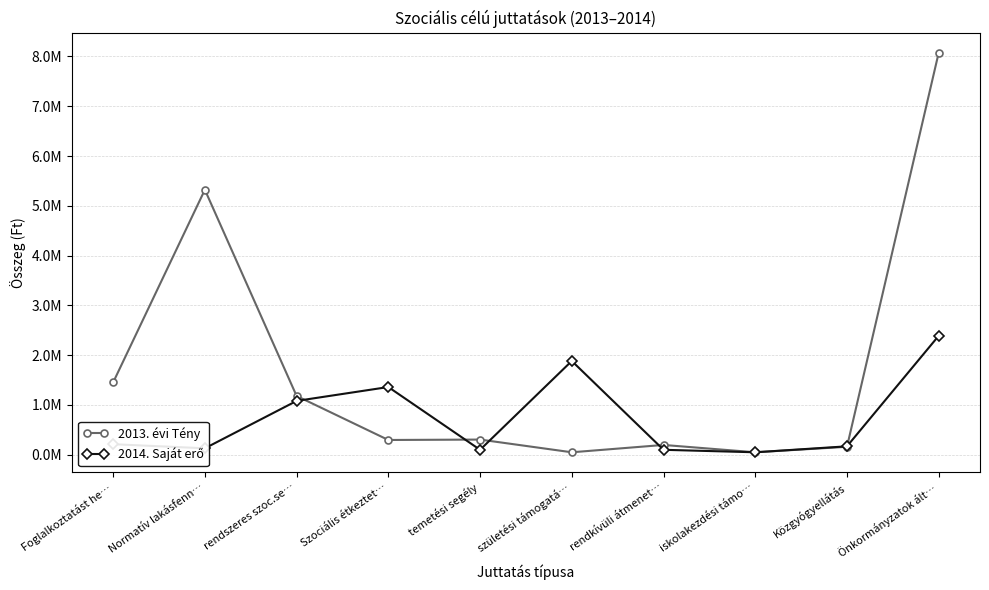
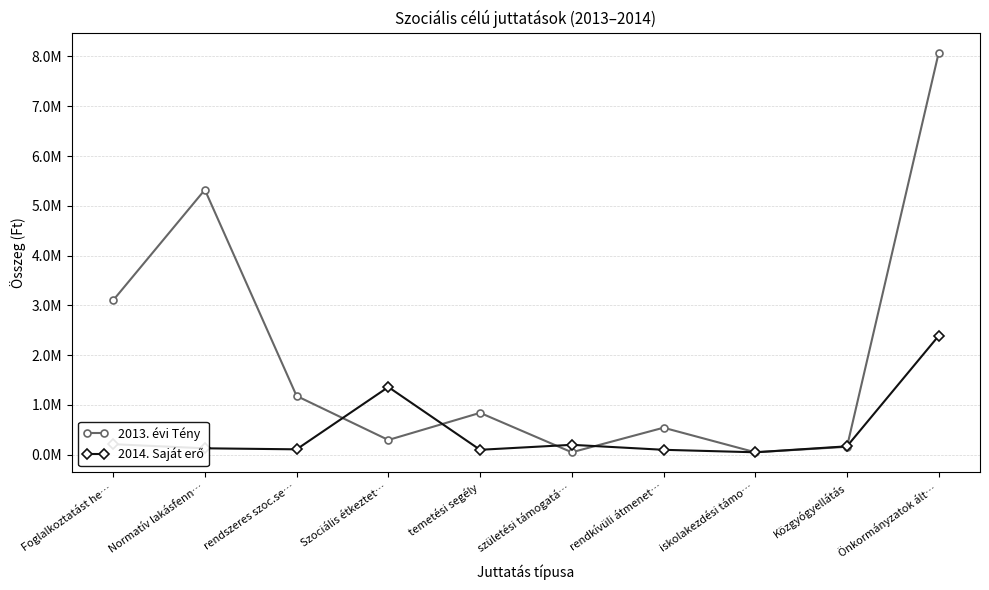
2013. évi Tény, Foglalkoztatást he…: 1500000 -> 3100000
2014. Saját erő, rendszeres szoc.se…: 1100000 -> 100000
2013. évi Tény, temetési segély: 300000 -> 800000
2014. Saját erő, születési támogatá…: 1900000 -> 200000
2013. évi Tény, rendkívüli átmenet…: 200000 -> 500000
